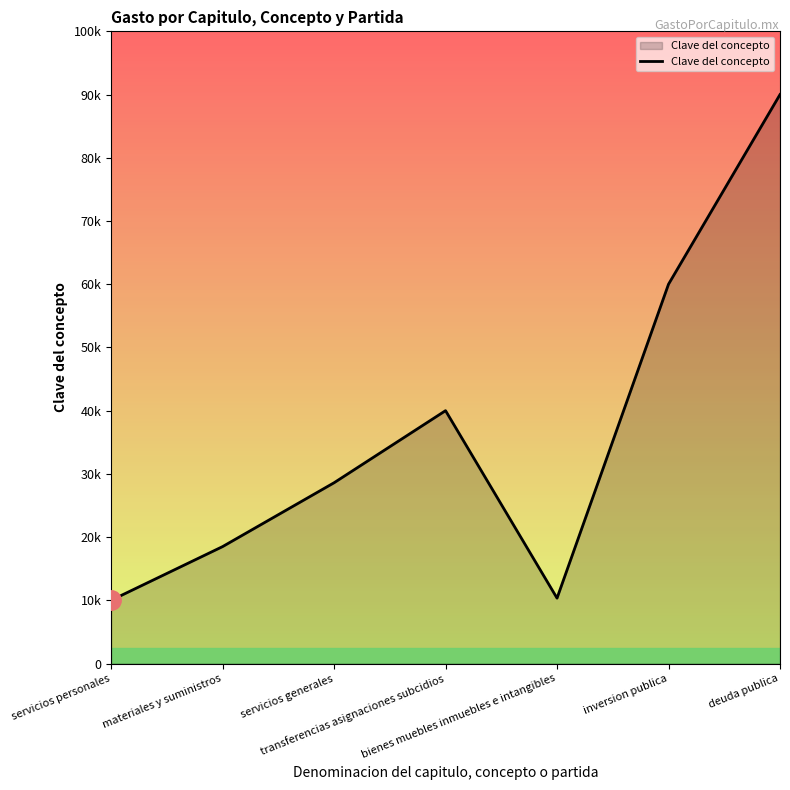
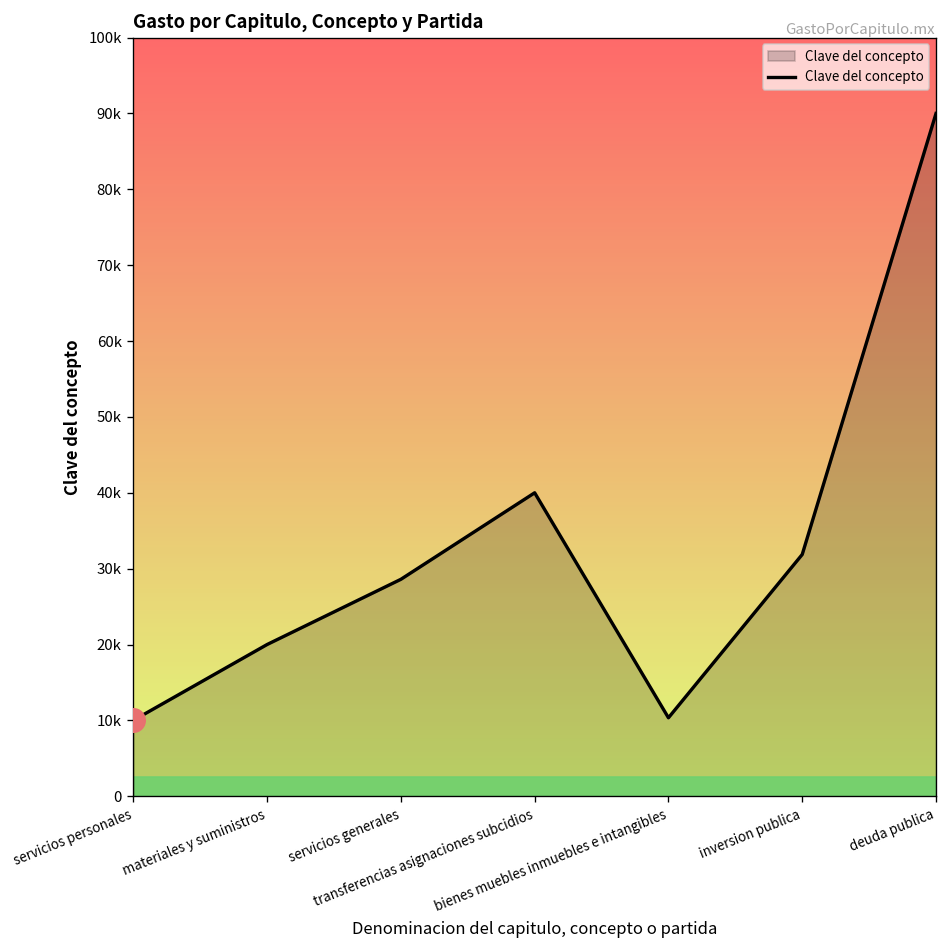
Clave del concepto, materiales y suministros: 18000 -> 20000
Clave del concepto, inversion publica: 60000 -> 32000
